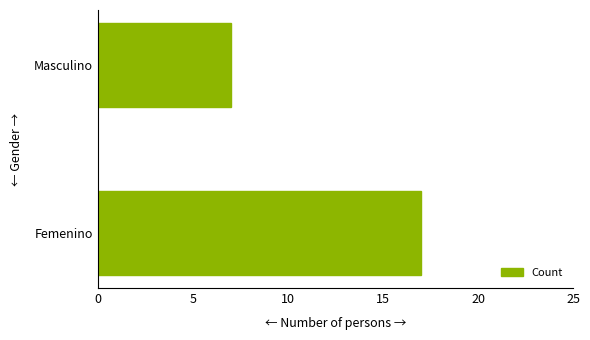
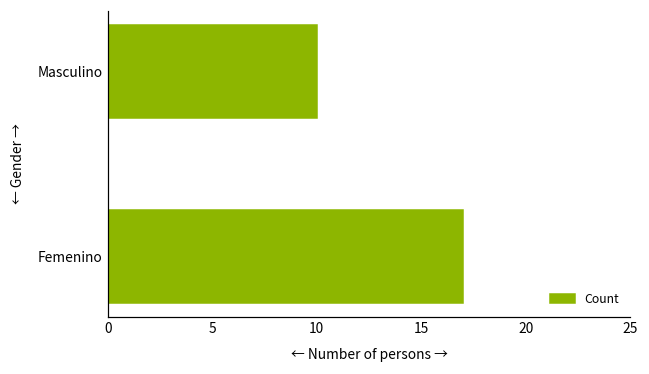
Masculino: 7 -> 10
